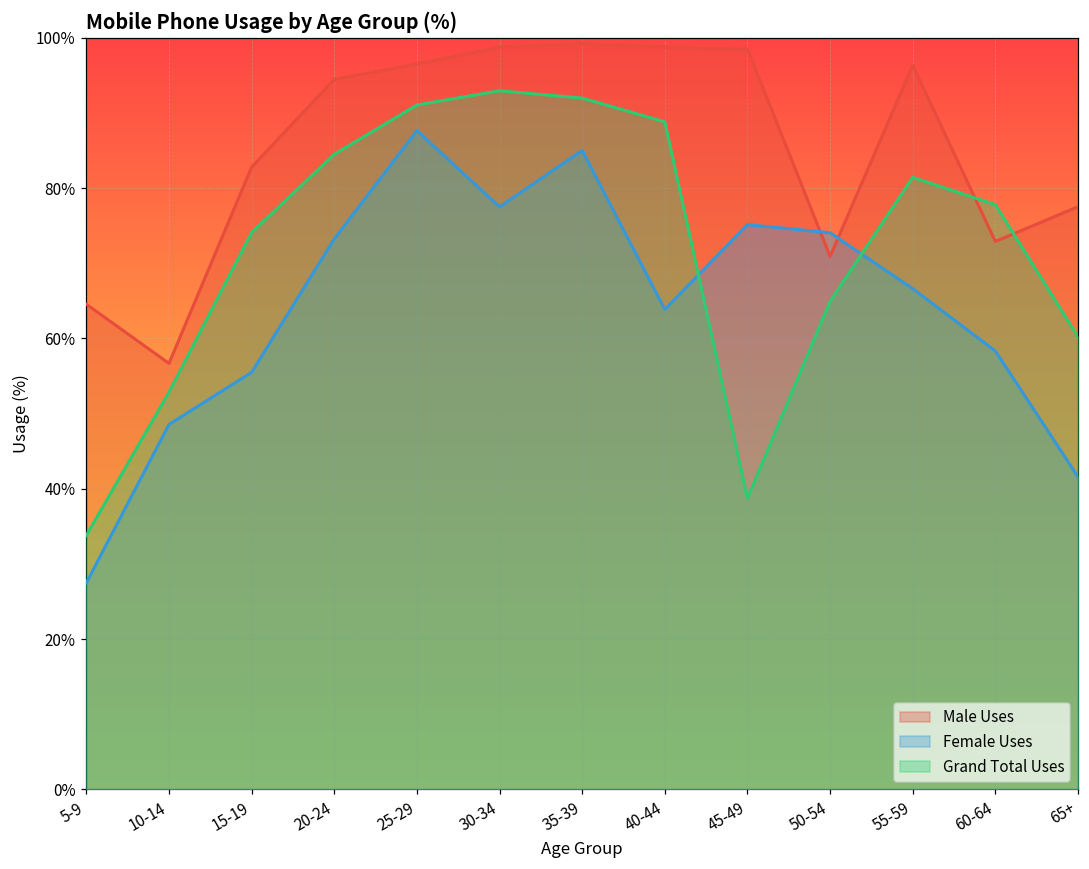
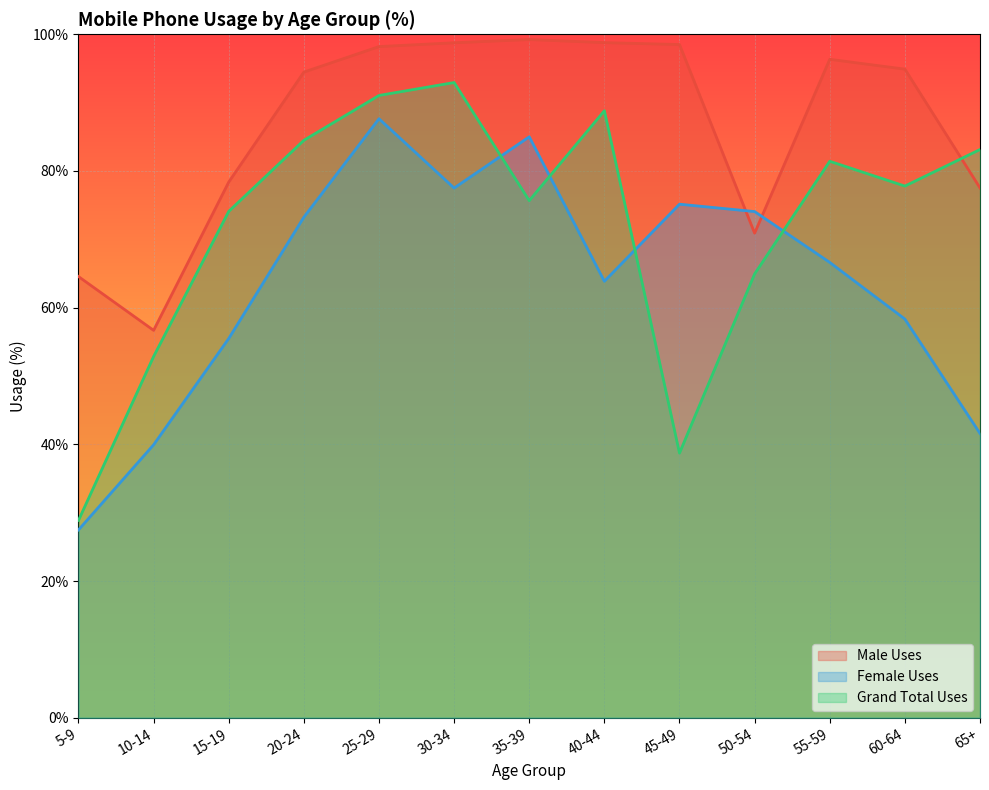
Grand Total Uses, 5-9: 34% -> 29%
Female Uses, 10-14: 49% -> 40%
Male Uses, 15-19: 83% -> 78%
Male Uses, 25-29: 97% -> 98%
Grand Total Uses, 35-39: 92% -> 76%
Male Uses, 60-64: 73% -> 95%
Grand Total Uses, 65+: 60% -> 83%
